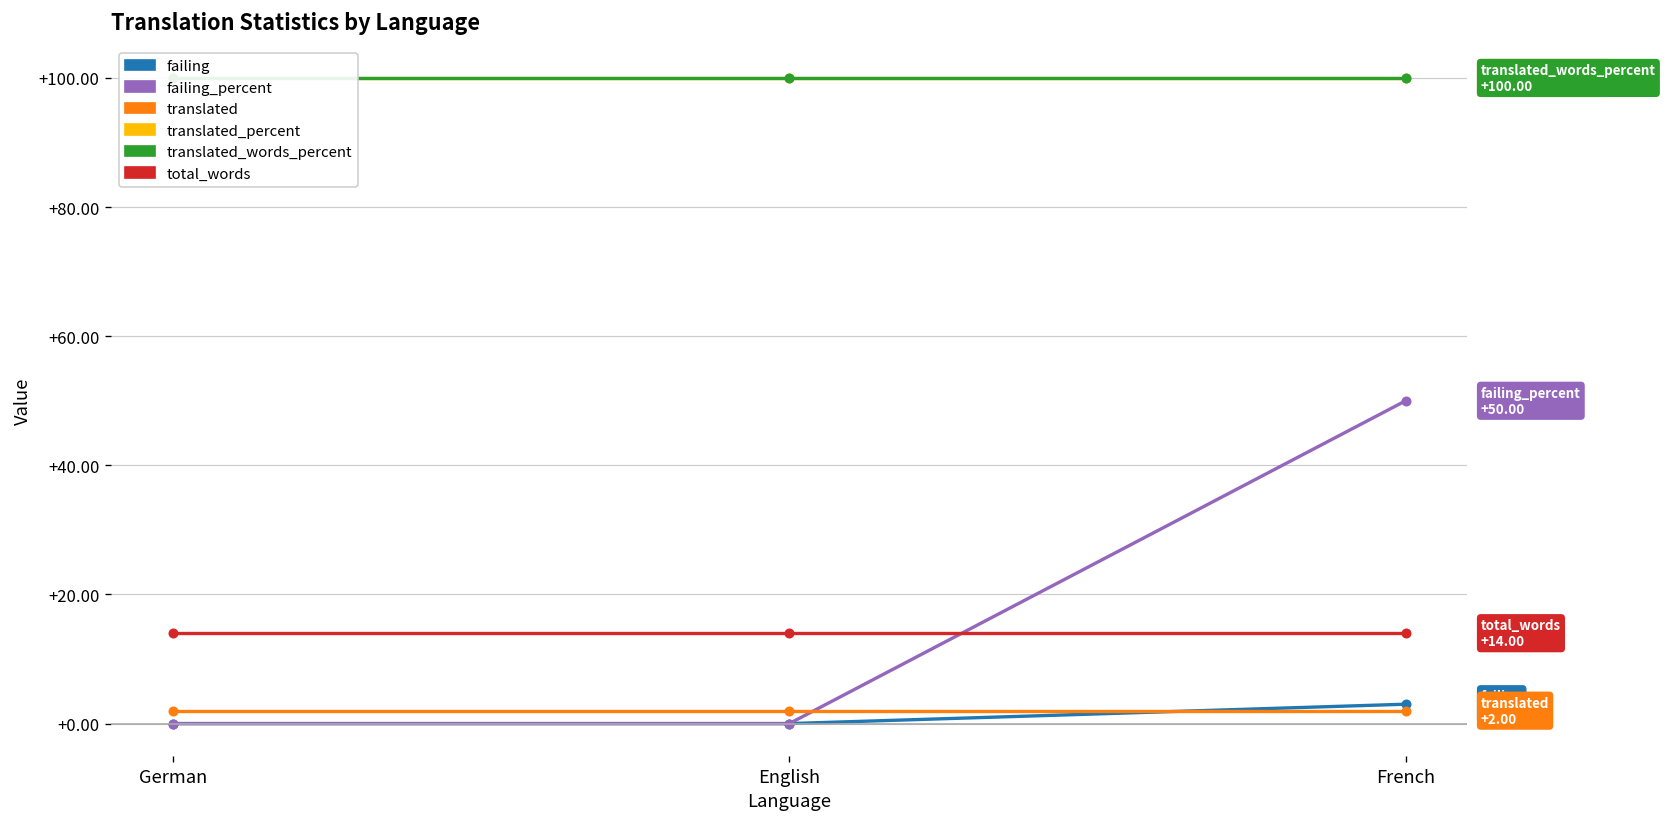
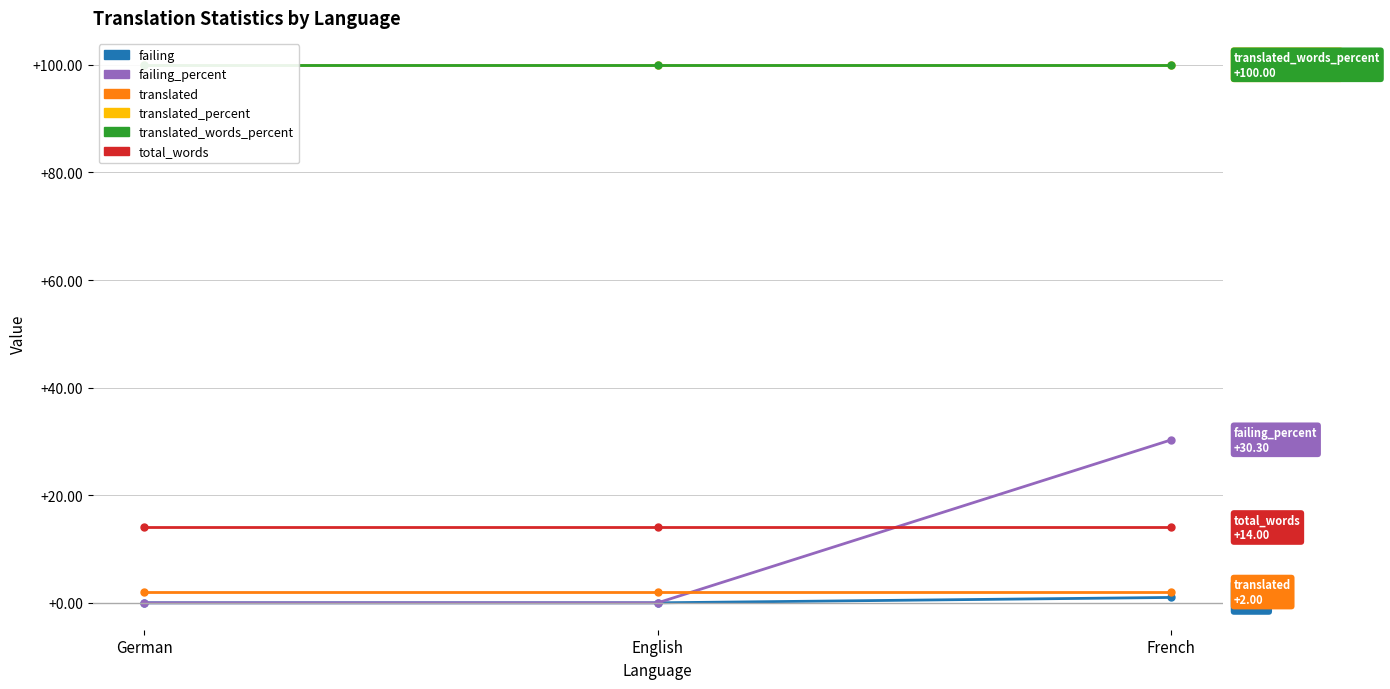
failing, French: +3.00 -> +1.00
failing_percent, French: +50.00 -> +30.30
